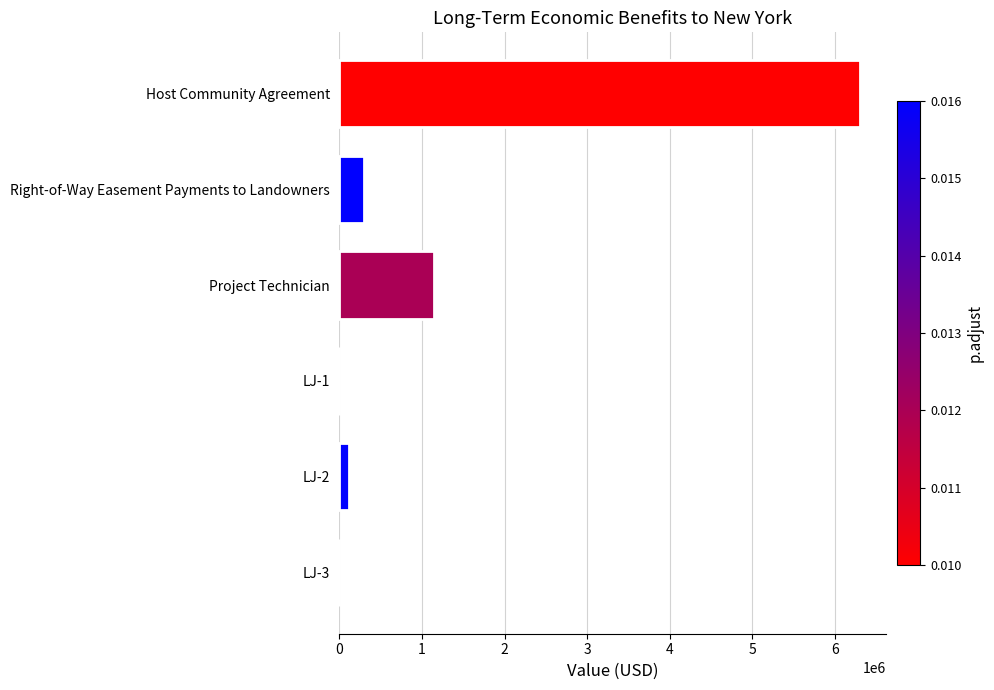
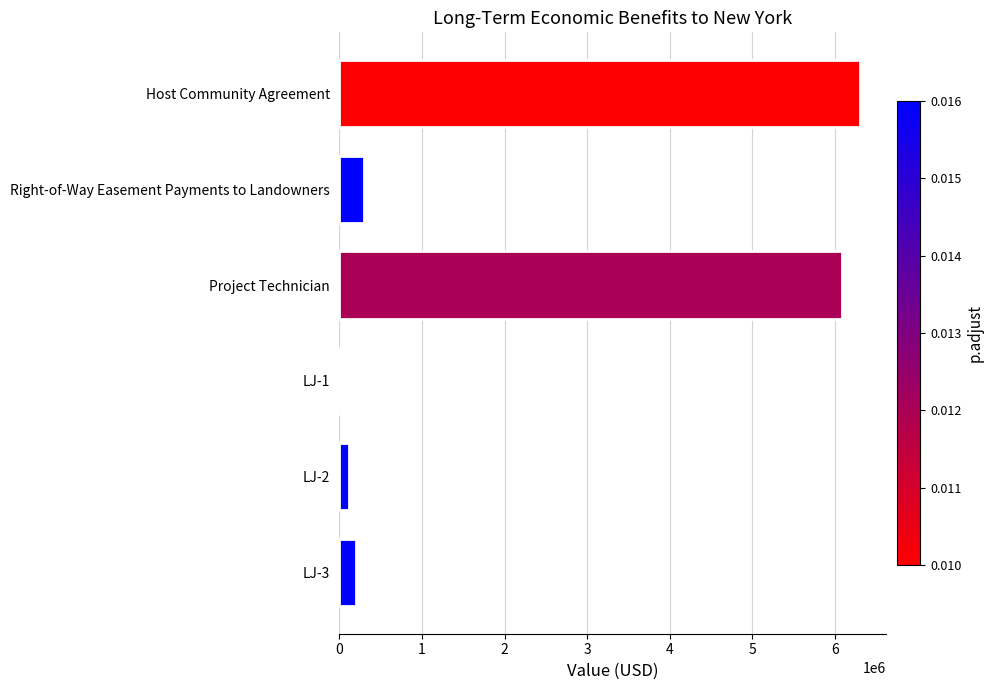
Project Technician: 1100000 -> 6100000
LJ-3: 0 -> 200000
